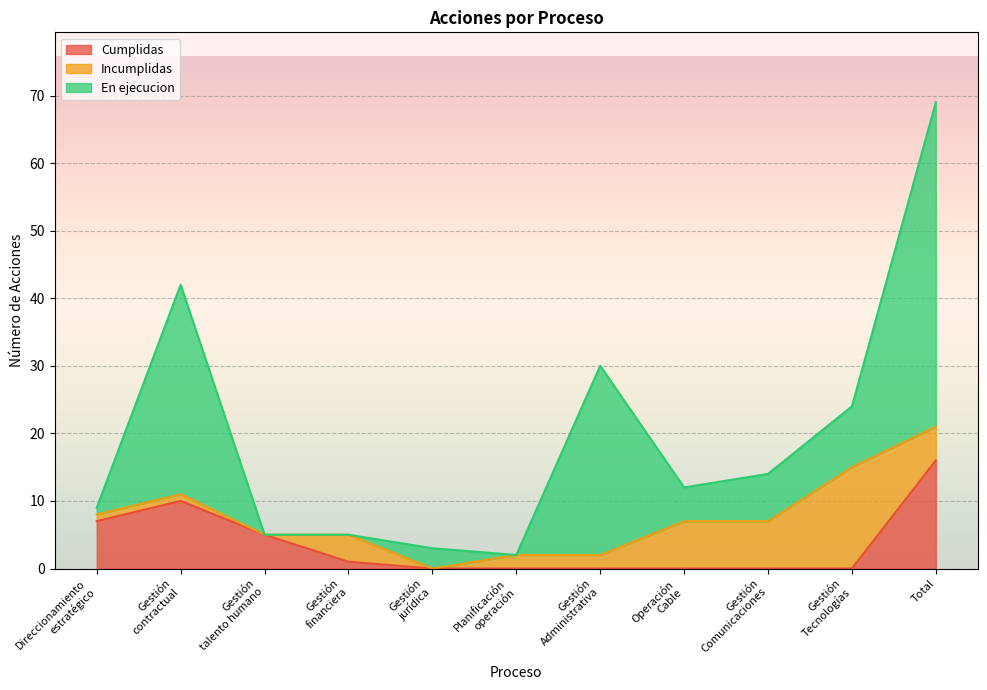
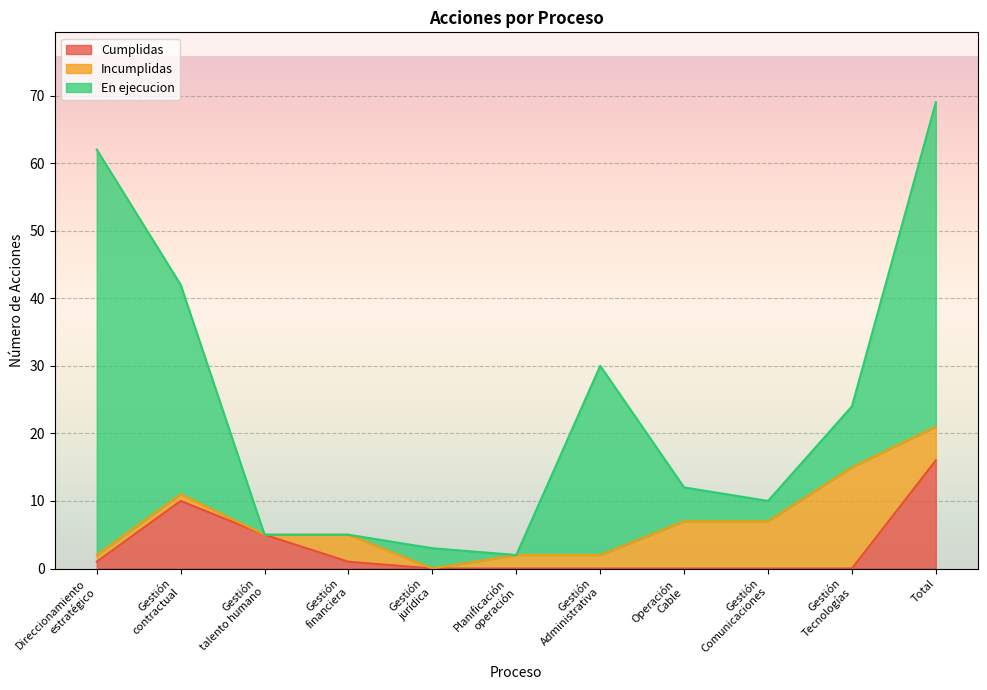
Cumplidas, Direccionamiento estratégico: 7 -> 1
En ejecucion, Direccionamiento estratégico: 1 -> 60
En ejecucion, Gestión Comunicaciones: 7 -> 3
